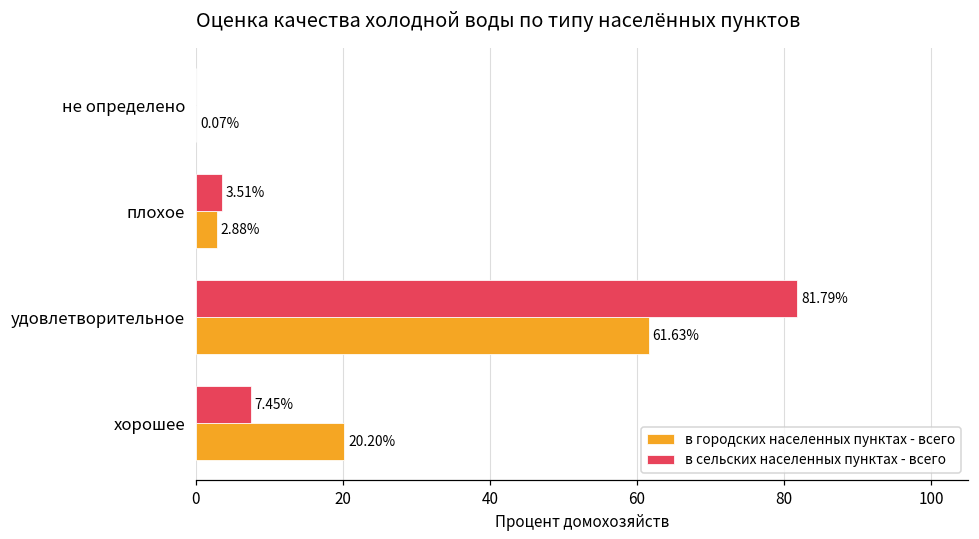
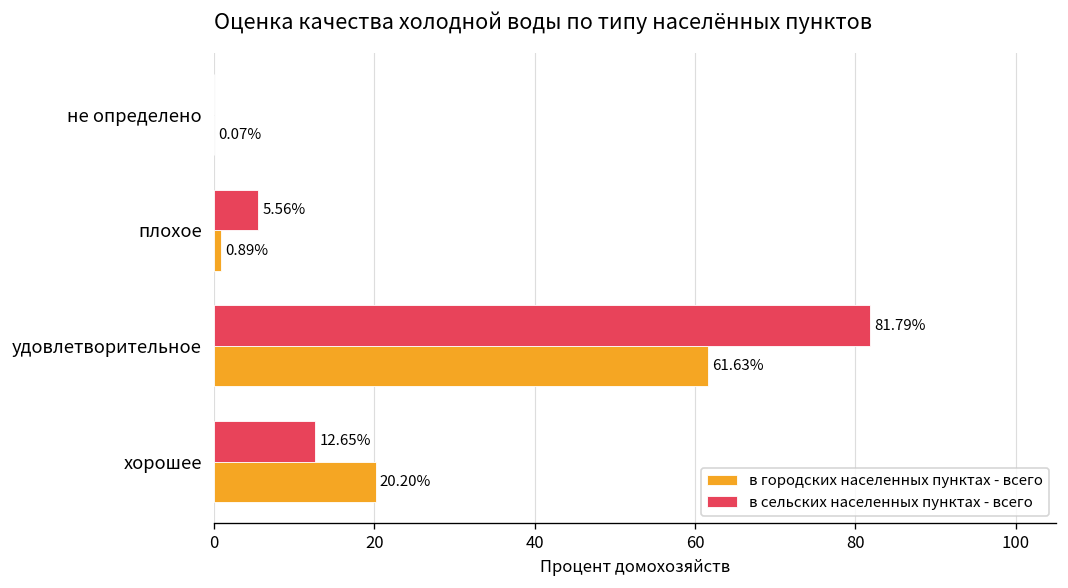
в сельских населенных пунктах - всего, плохое: 3.51% -> 5.56%
в городских населенных пунктах - всего, плохое: 2.88% -> 0.89%
в сельских населенных пунктах - всего, хорошее: 7.45% -> 12.65%
